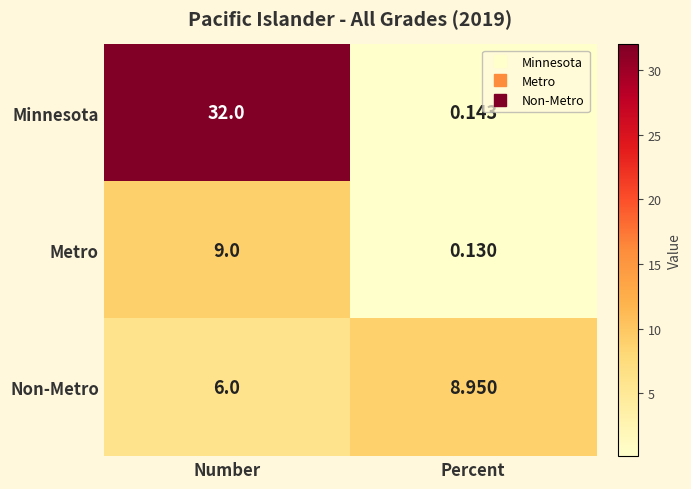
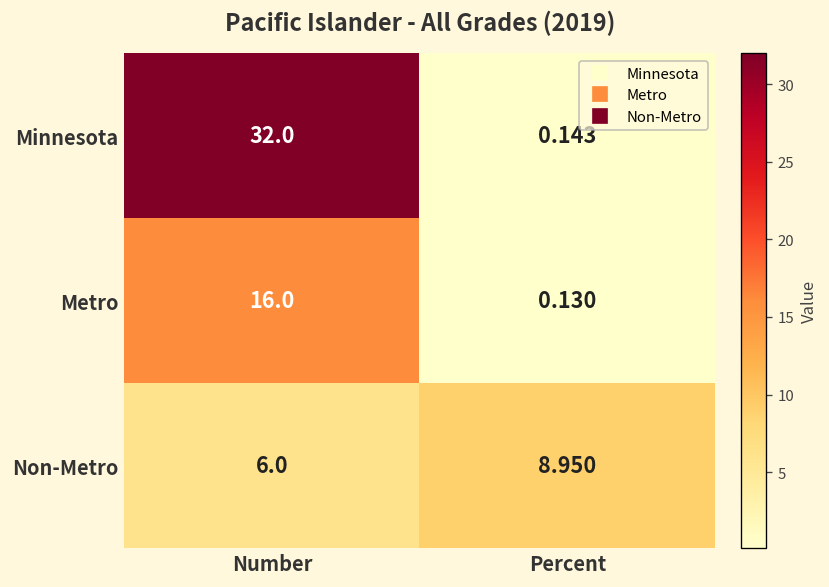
Metro, Number: 9.0 -> 16.0
